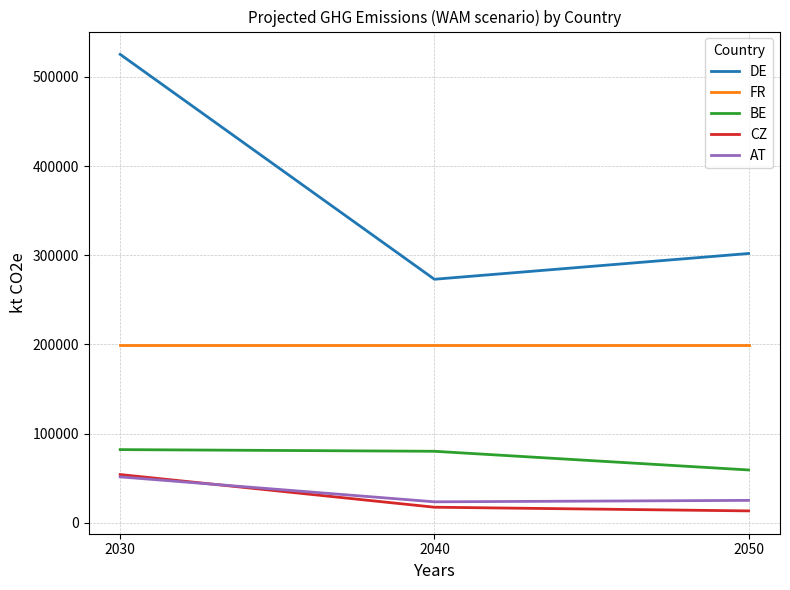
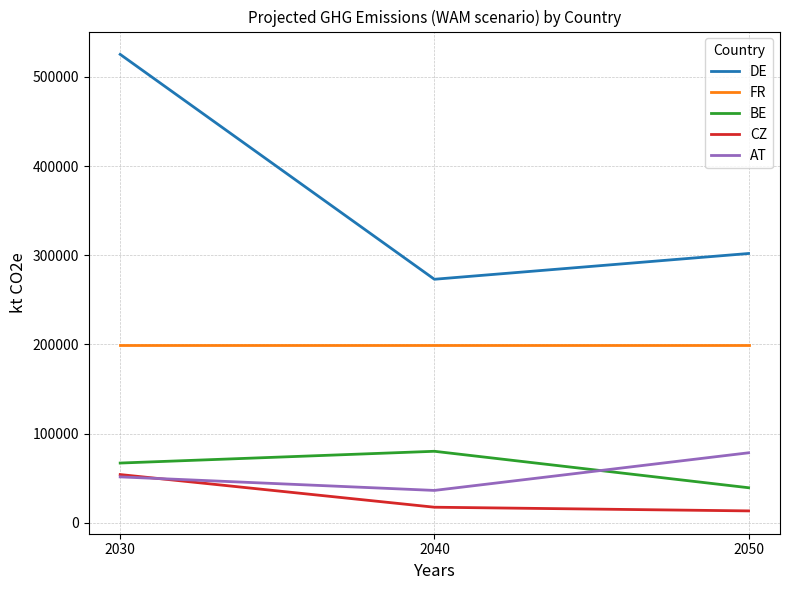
BE, 2030: 80000 -> 70000
AT, 2040: 20000 -> 40000
BE, 2050: 60000 -> 40000
AT, 2050: 30000 -> 80000
